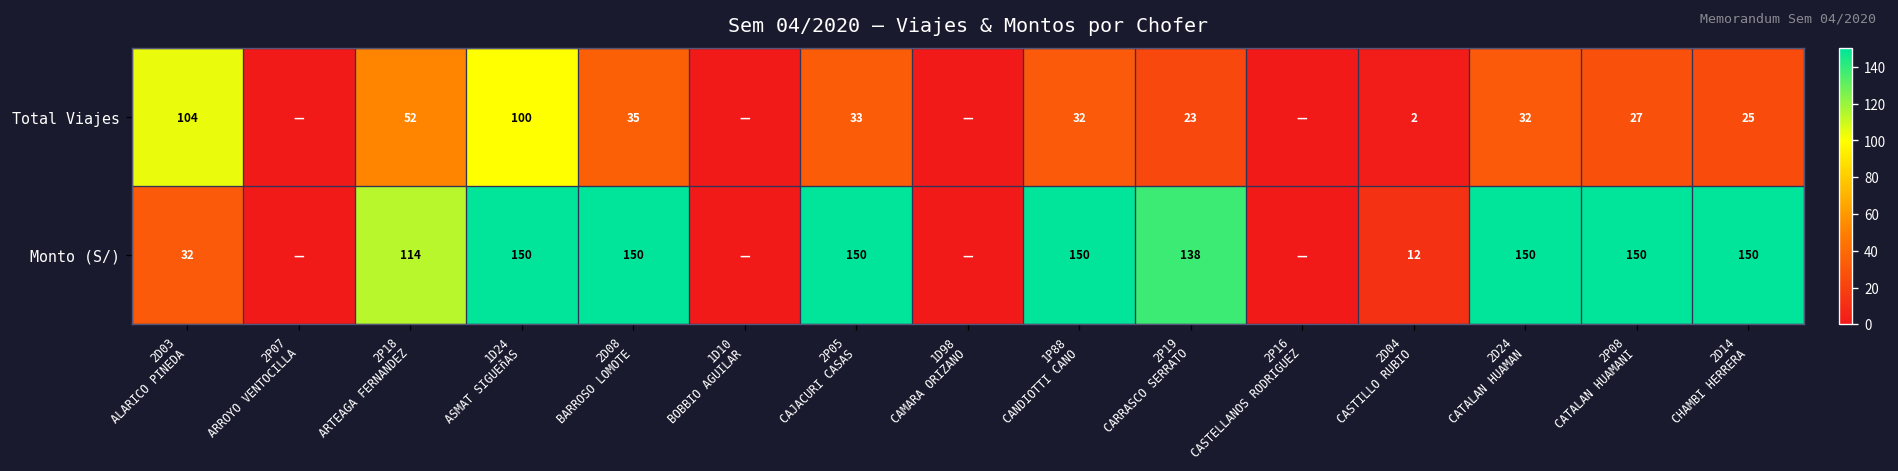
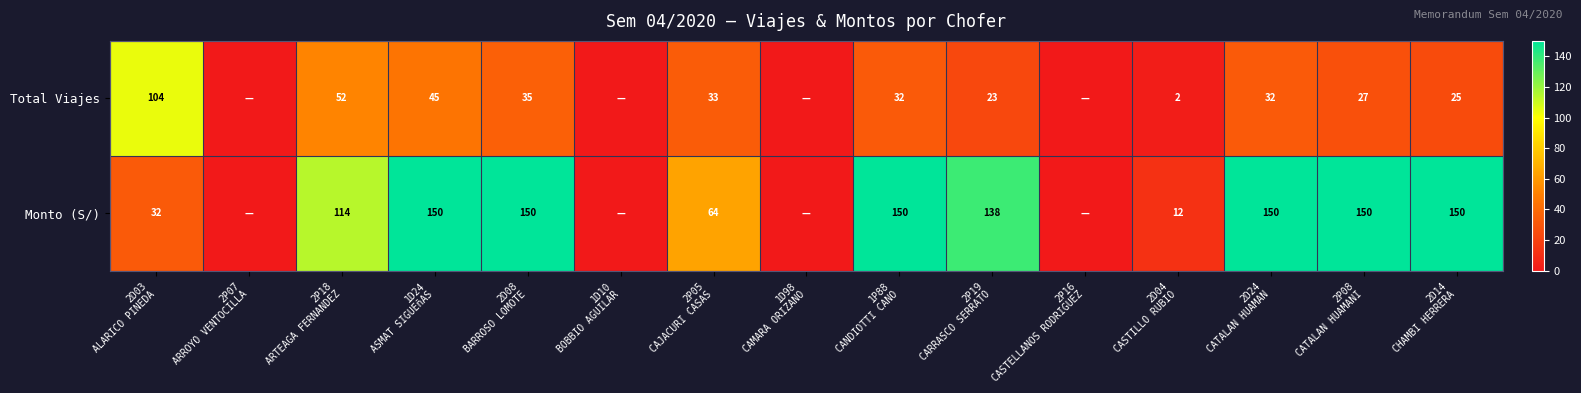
Total Viajes, 1D24 ASMAT SIGUEñAS: 100 -> 45
Monto (S/), 2P05 CAJACURI CASAS: 150 -> 64
